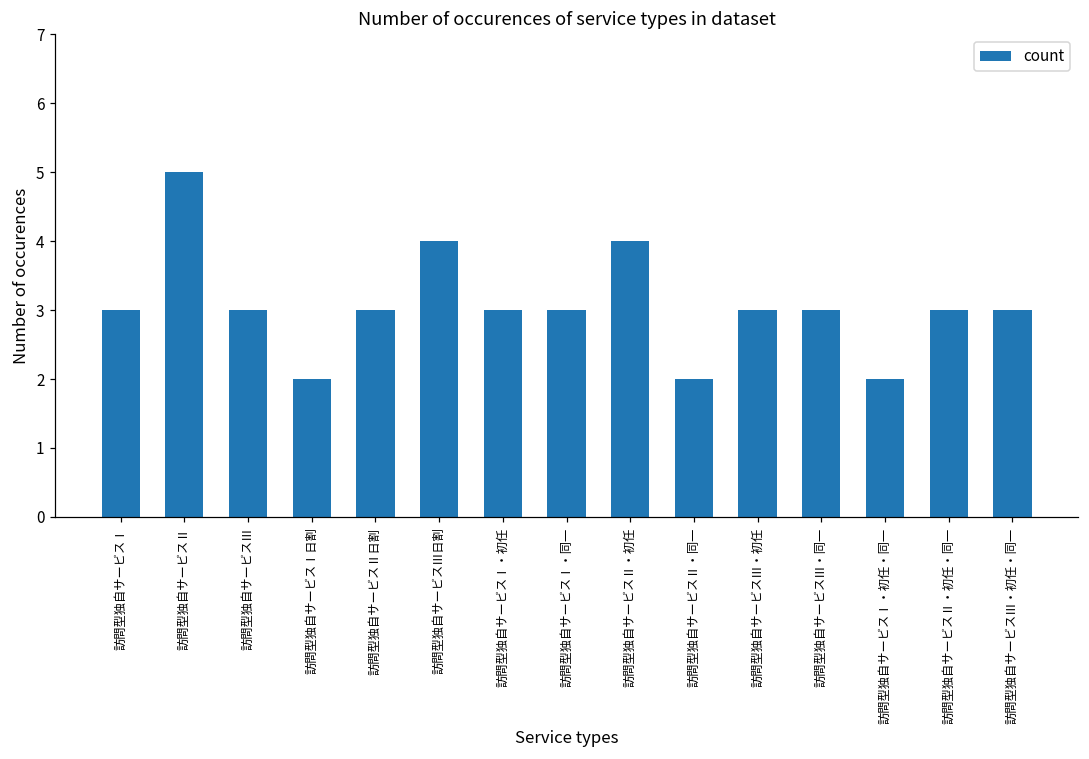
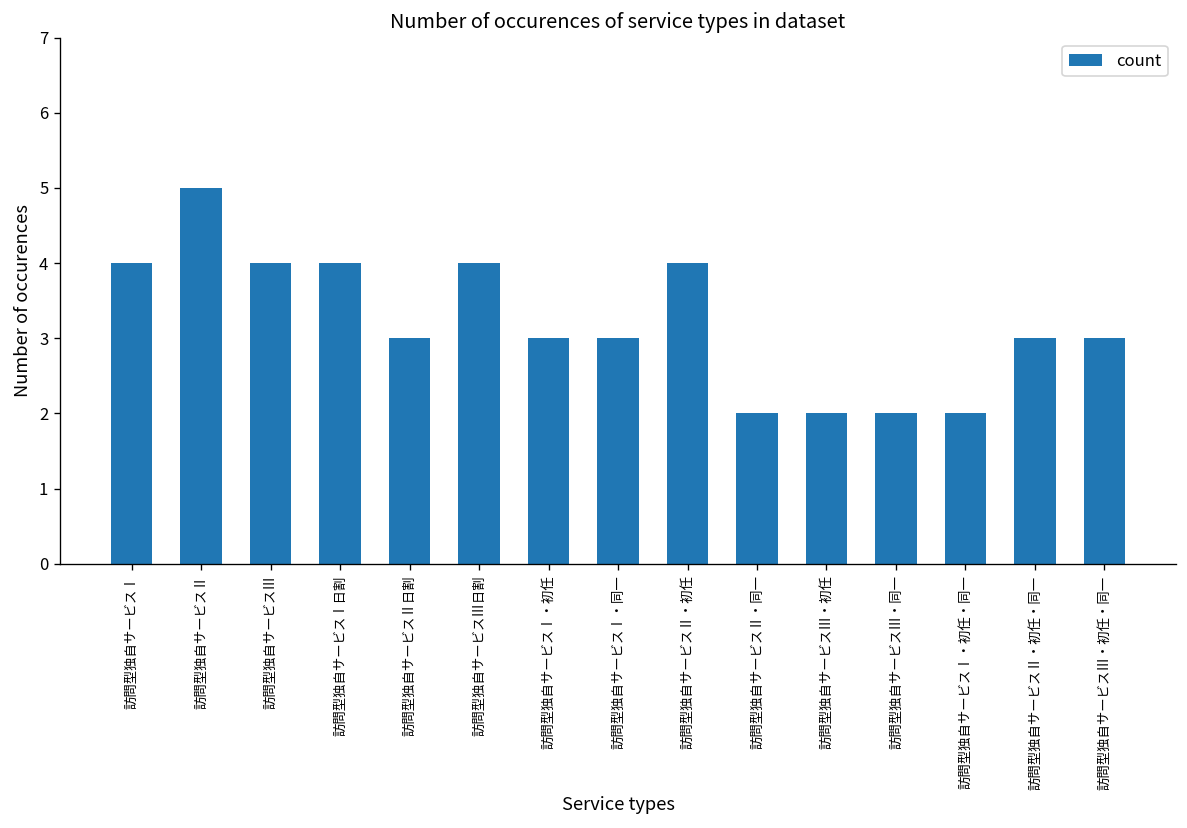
訪問型独自サービスⅠ: 3 -> 4
訪問型独自サービスⅢ: 3 -> 4
訪問型独自サービスⅠ日割: 2 -> 4
訪問型独自サービスⅢ・初任: 3 -> 2
訪問型独自サービスⅢ・同一: 3 -> 2
